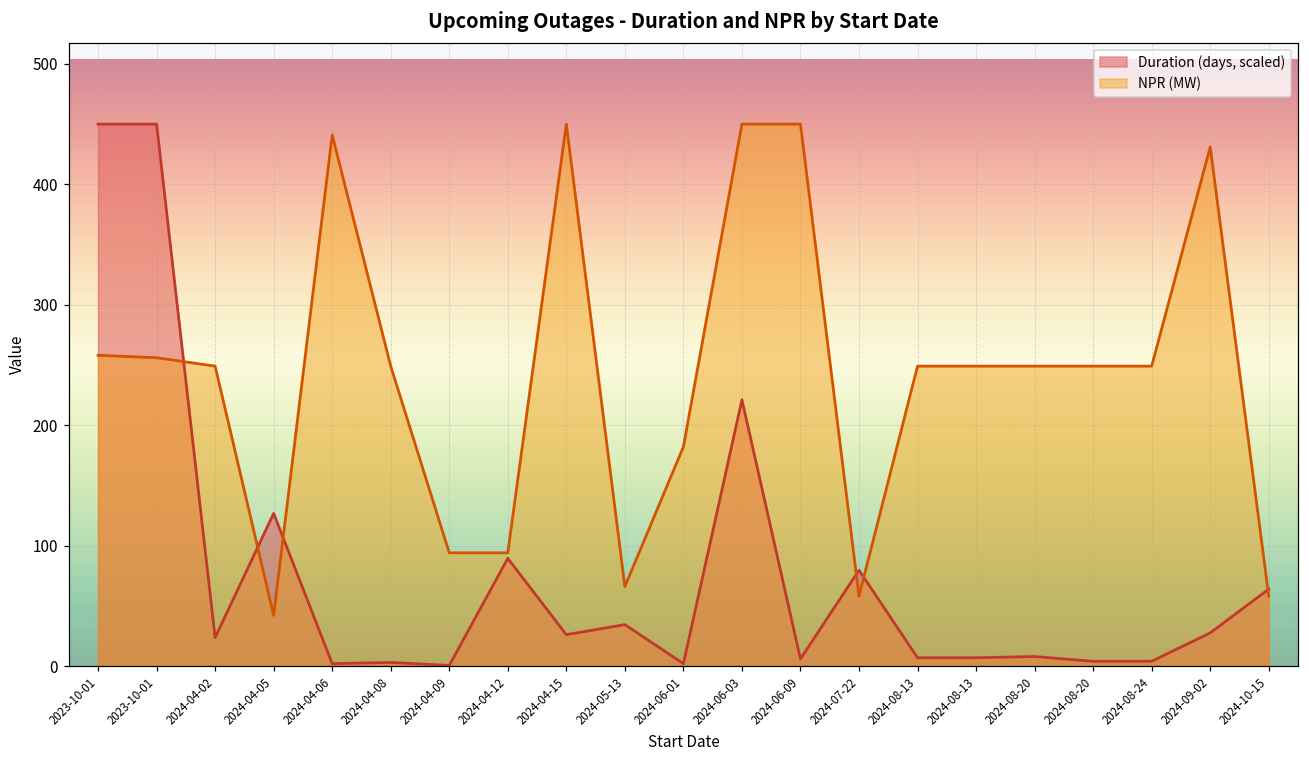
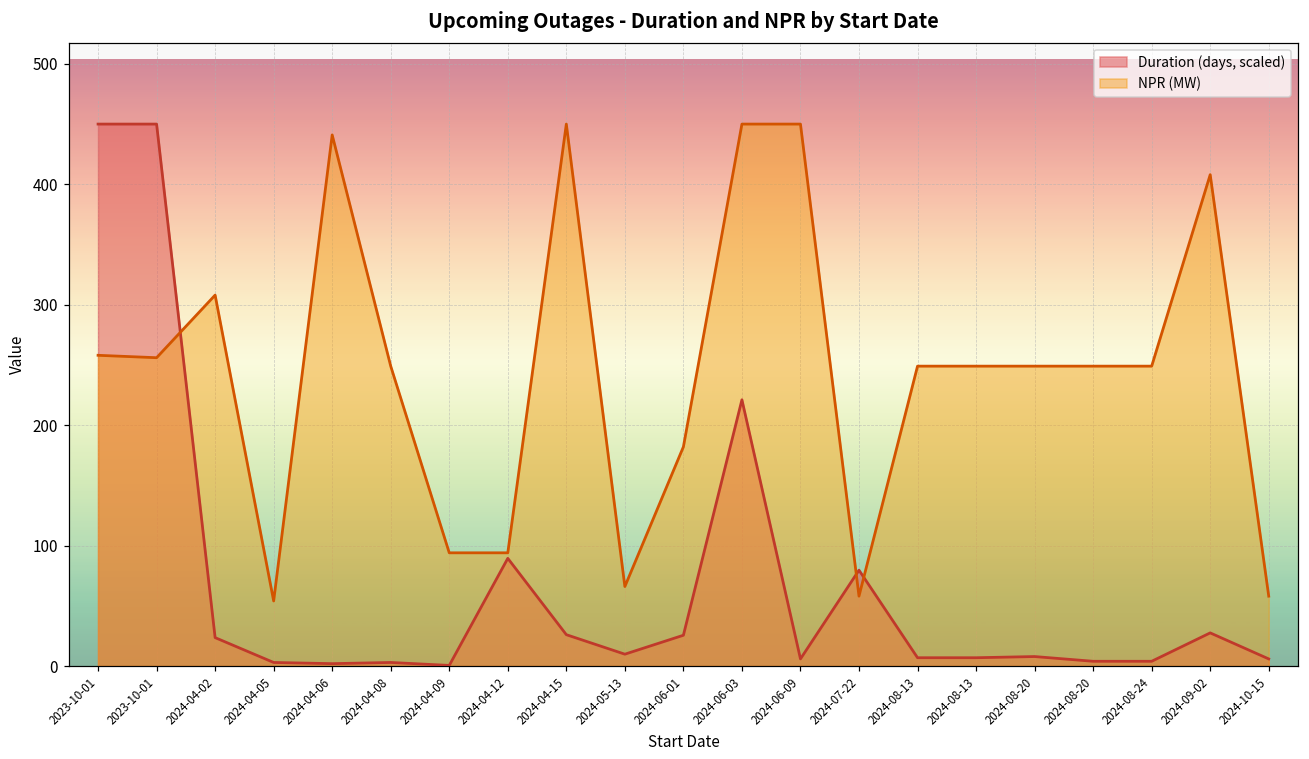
NPR (MW), 2024-04-02: 249 -> 308
Duration (days, scaled), 2024-04-05: 127 -> 3
NPR (MW), 2024-04-05: 42 -> 54
Duration (days, scaled), 2024-05-13: 34 -> 10
Duration (days, scaled), 2024-06-01: 2 -> 26
NPR (MW), 2024-09-02: 431 -> 408
Duration (days, scaled), 2024-10-15: 64 -> 6
